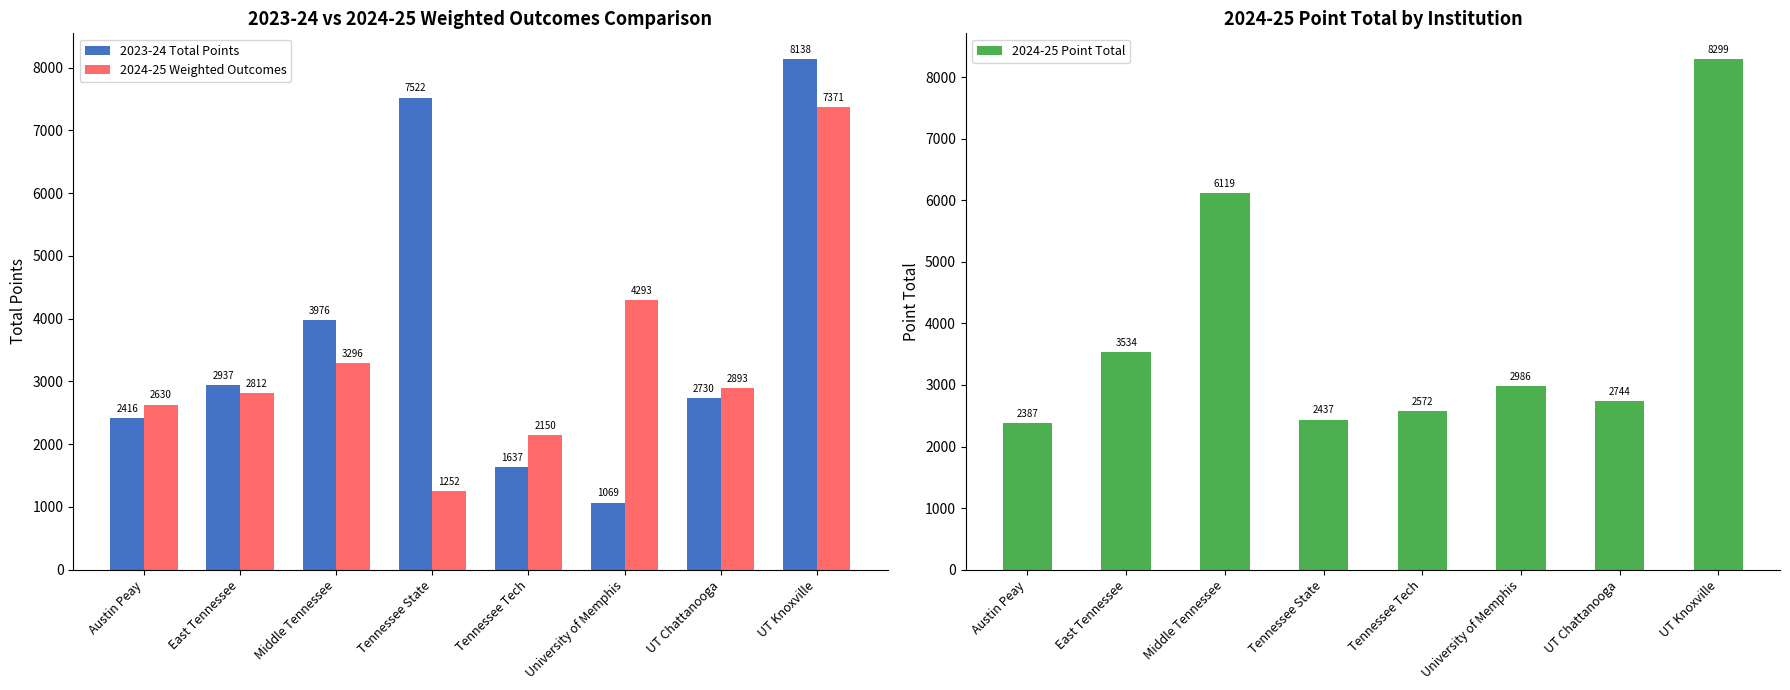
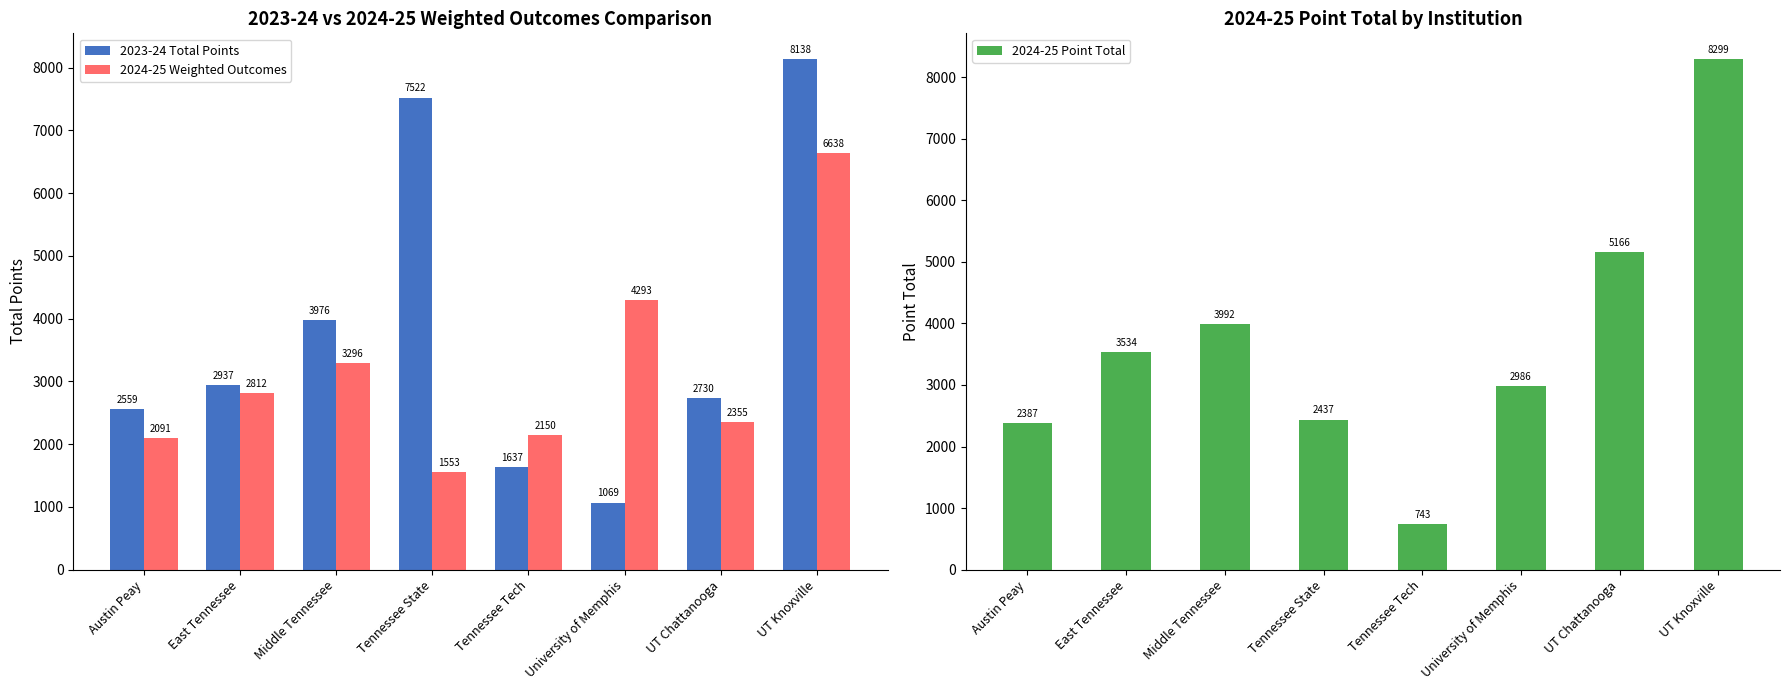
2023-24 vs 2024-25 Weighted Outcomes Comparison, 2023-24 Total Points, Austin Peay: 2416 -> 2559
2023-24 vs 2024-25 Weighted Outcomes Comparison, 2024-25 Weighted Outcomes, Austin Peay: 2630 -> 2091
2023-24 vs 2024-25 Weighted Outcomes Comparison, 2024-25 Weighted Outcomes, Tennessee State: 1252 -> 1553
2023-24 vs 2024-25 Weighted Outcomes Comparison, 2024-25 Weighted Outcomes, UT Chattanooga: 2893 -> 2355
2023-24 vs 2024-25 Weighted Outcomes Comparison, 2024-25 Weighted Outcomes, UT Knoxville: 7371 -> 6638
2024-25 Point Total by Institution, Middle Tennessee: 6119 -> 3992
2024-25 Point Total by Institution, Tennessee Tech: 2572 -> 743
2024-25 Point Total by Institution, UT Chattanooga: 2744 -> 5166
